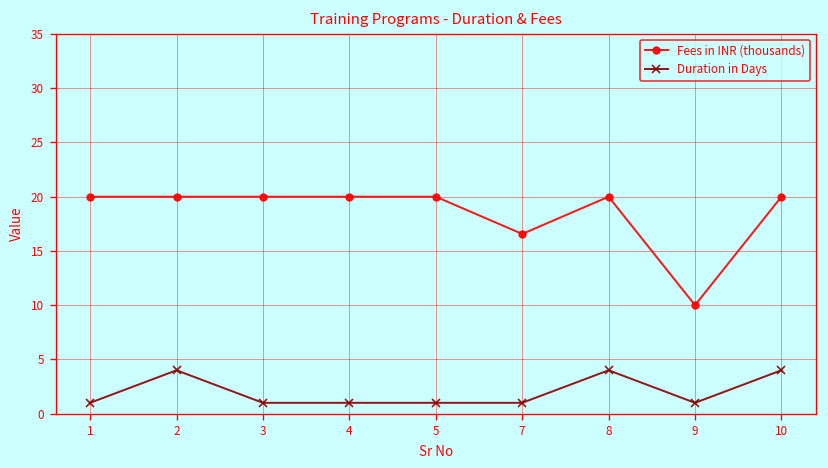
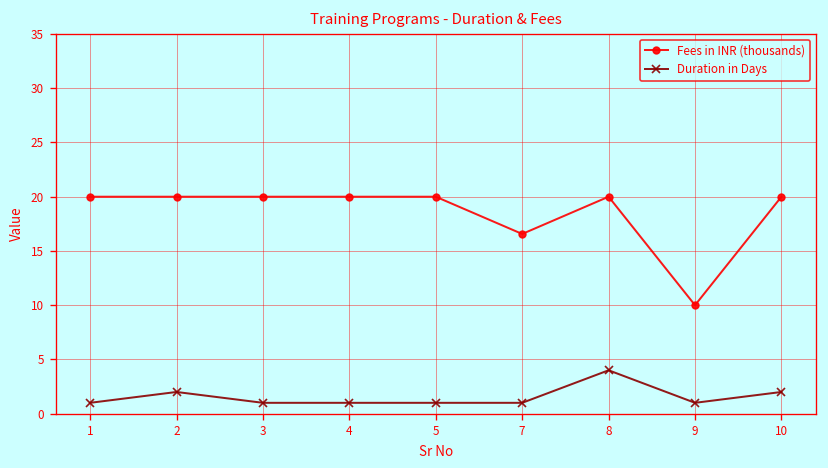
Duration in Days, 2: 4 -> 2
Duration in Days, 10: 4 -> 2
